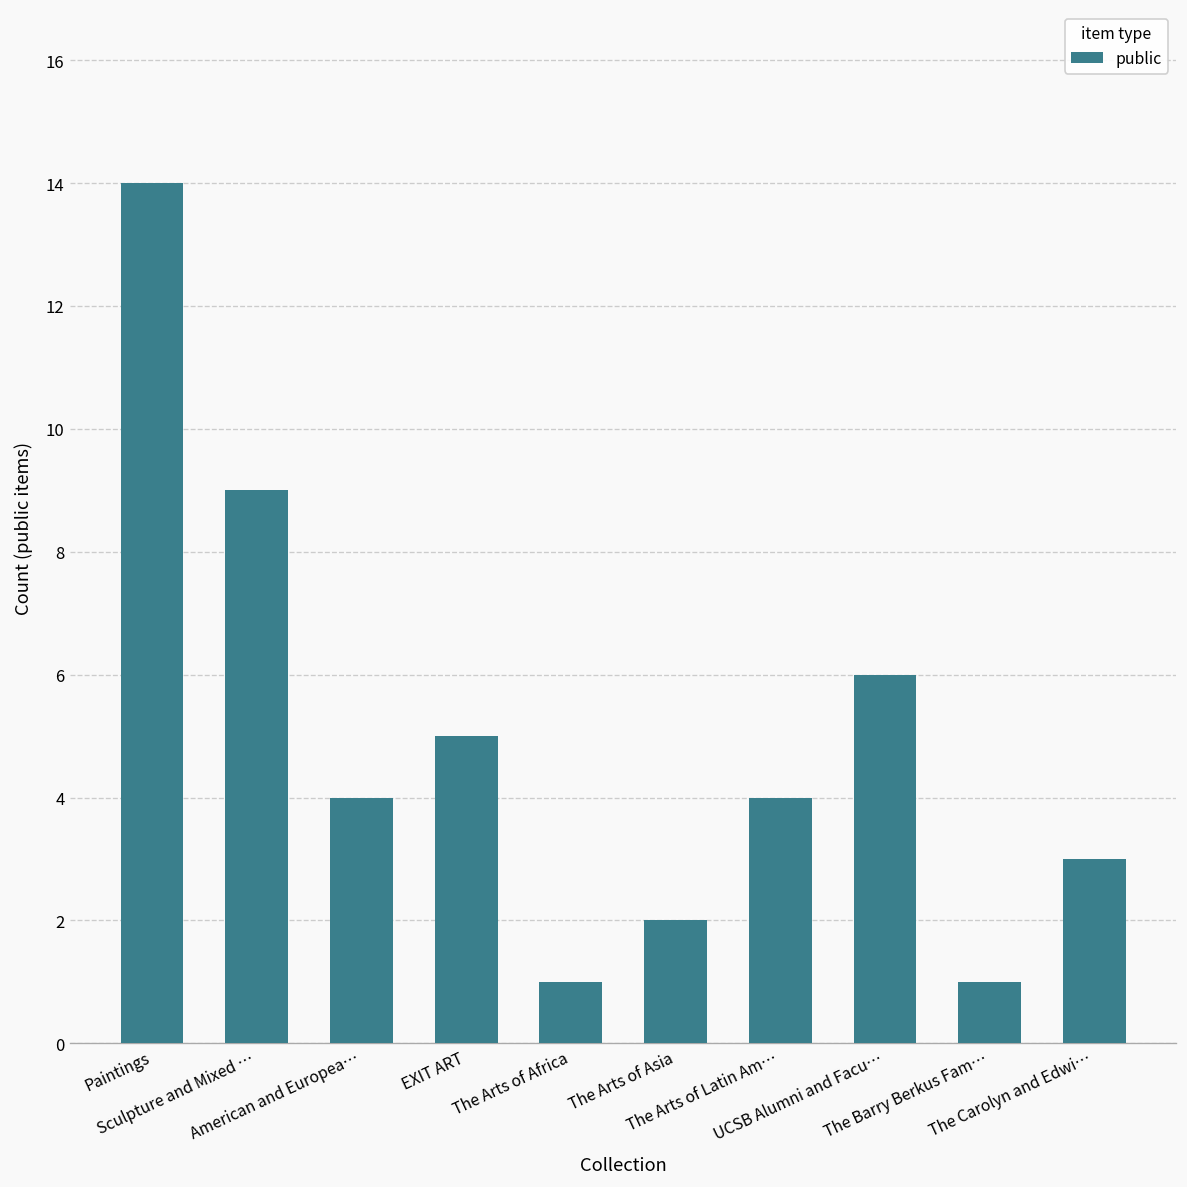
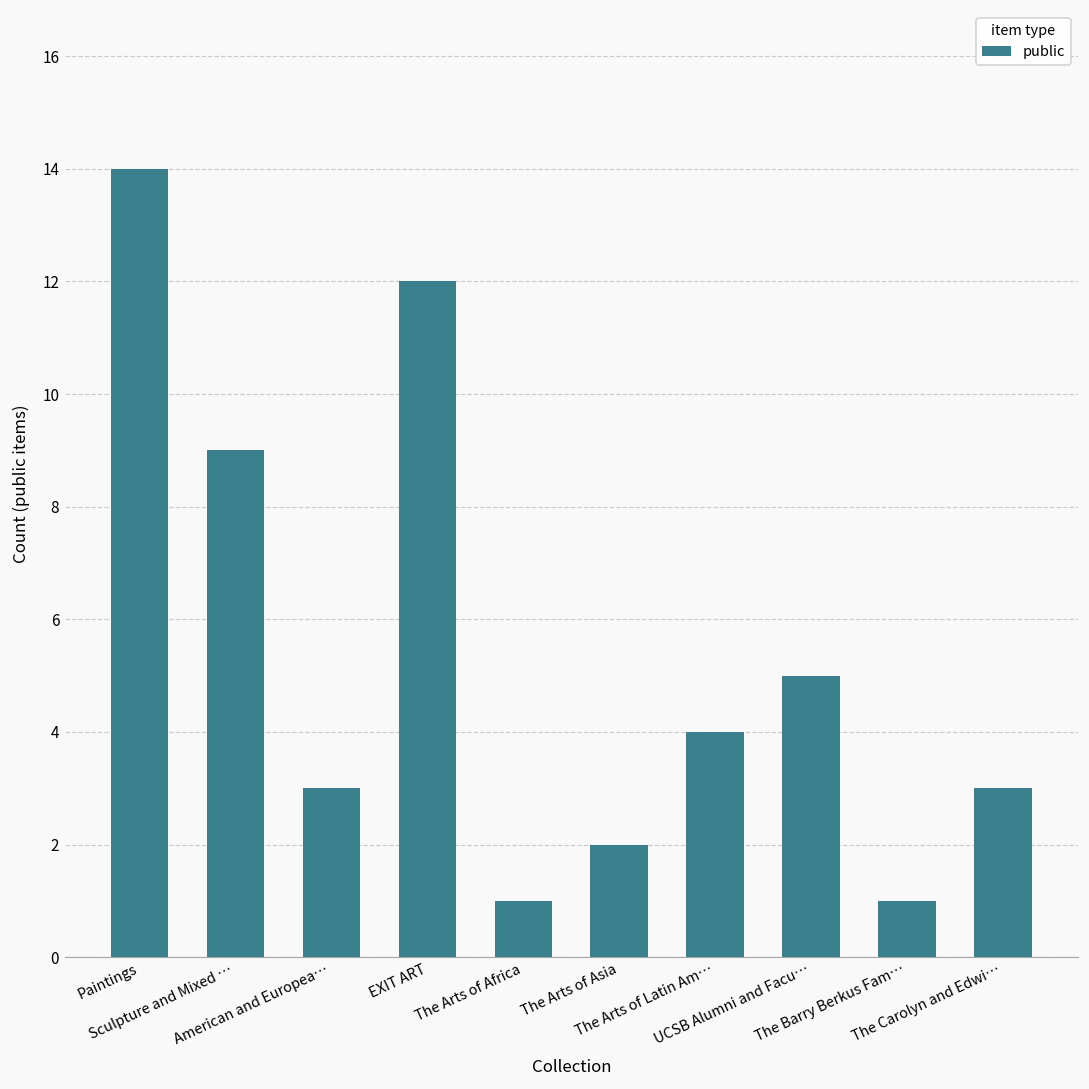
American and Europea…: 4 -> 3
EXIT ART: 5 -> 12
UCSB Alumni and Facu…: 6 -> 5
